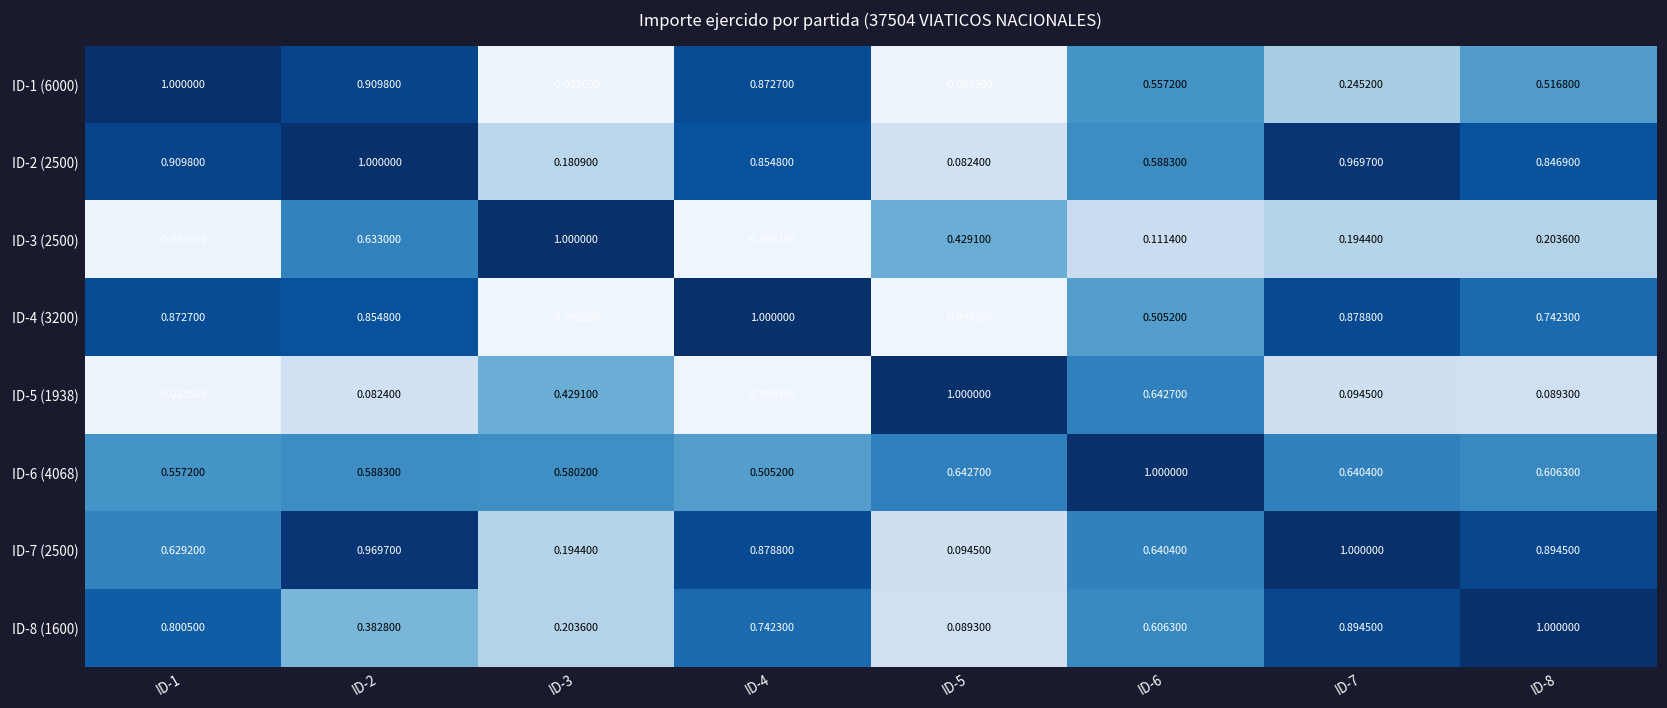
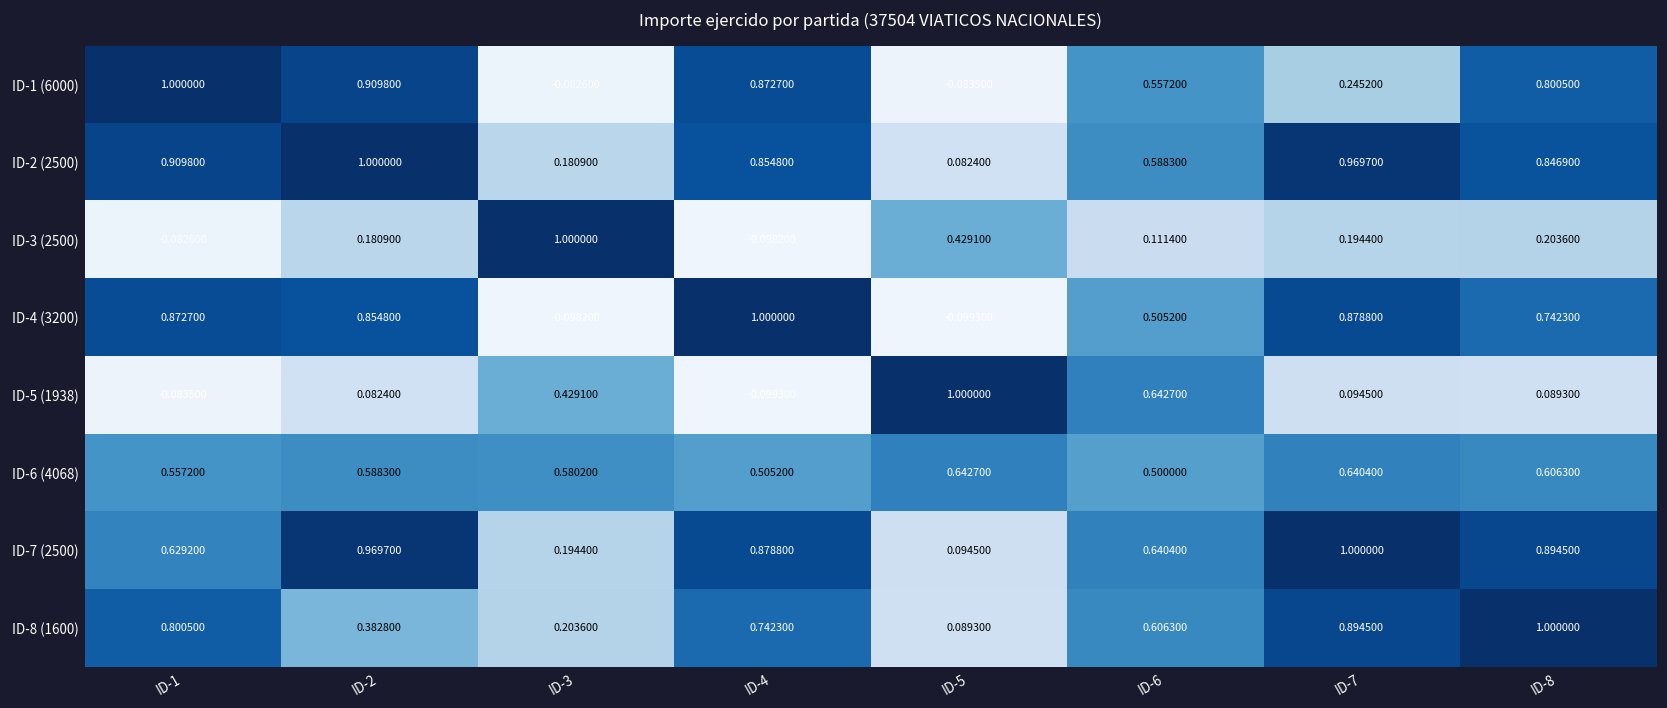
ID-1 (6000), ID-8: 0.516800 -> 0.800500
ID-3 (2500), ID-2: 0.633000 -> 0.180900
ID-6 (4068), ID-6: 1.000000 -> 0.500000
